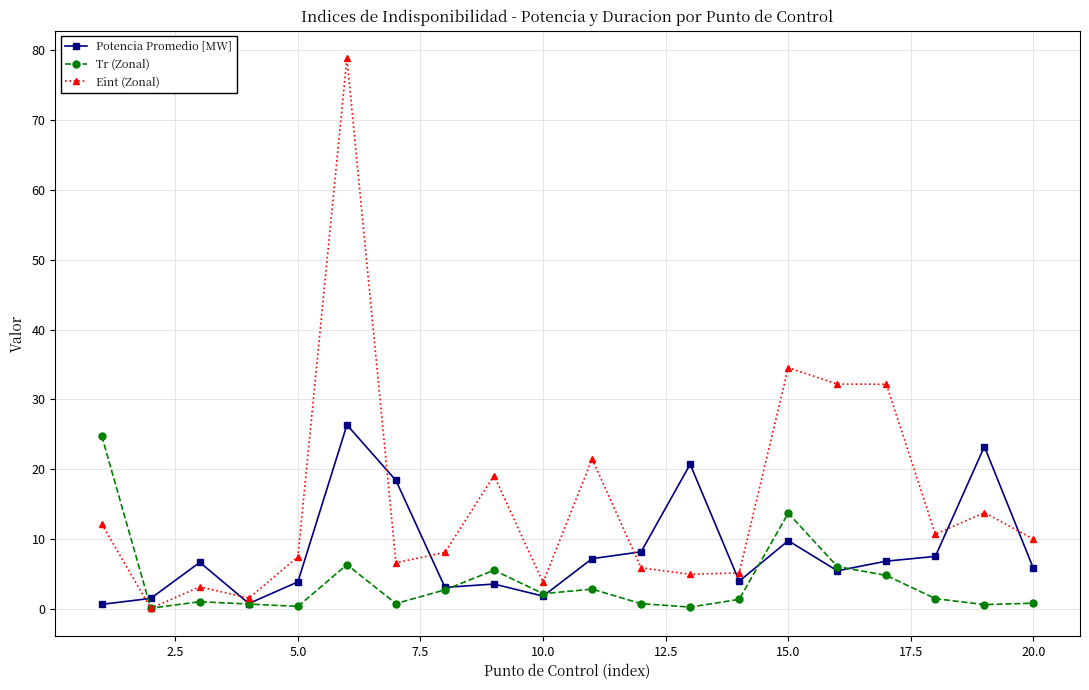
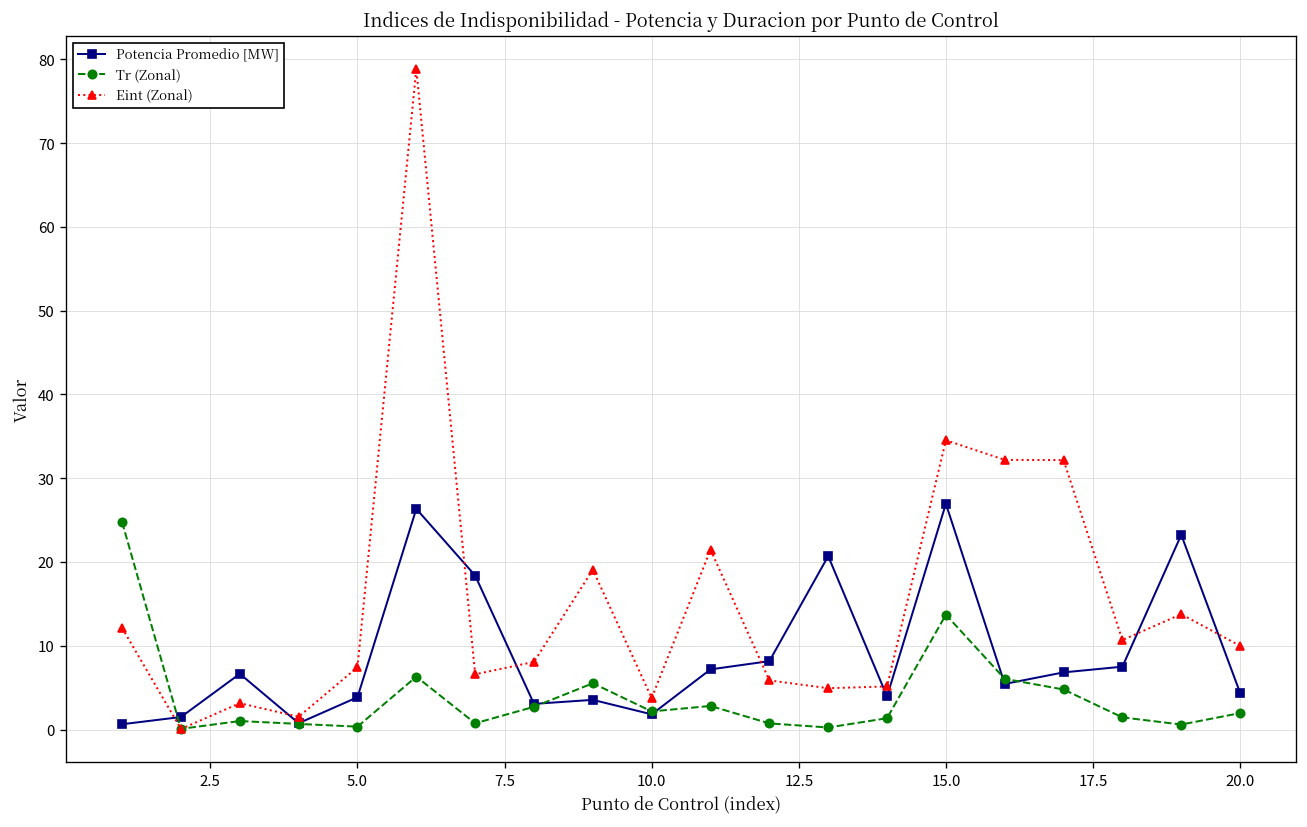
Potencia Promedio [MW], 15.0: 10 -> 27
Potencia Promedio [MW], 20.0: 6 -> 4
Tr (Zonal), 20.0: 1 -> 2
